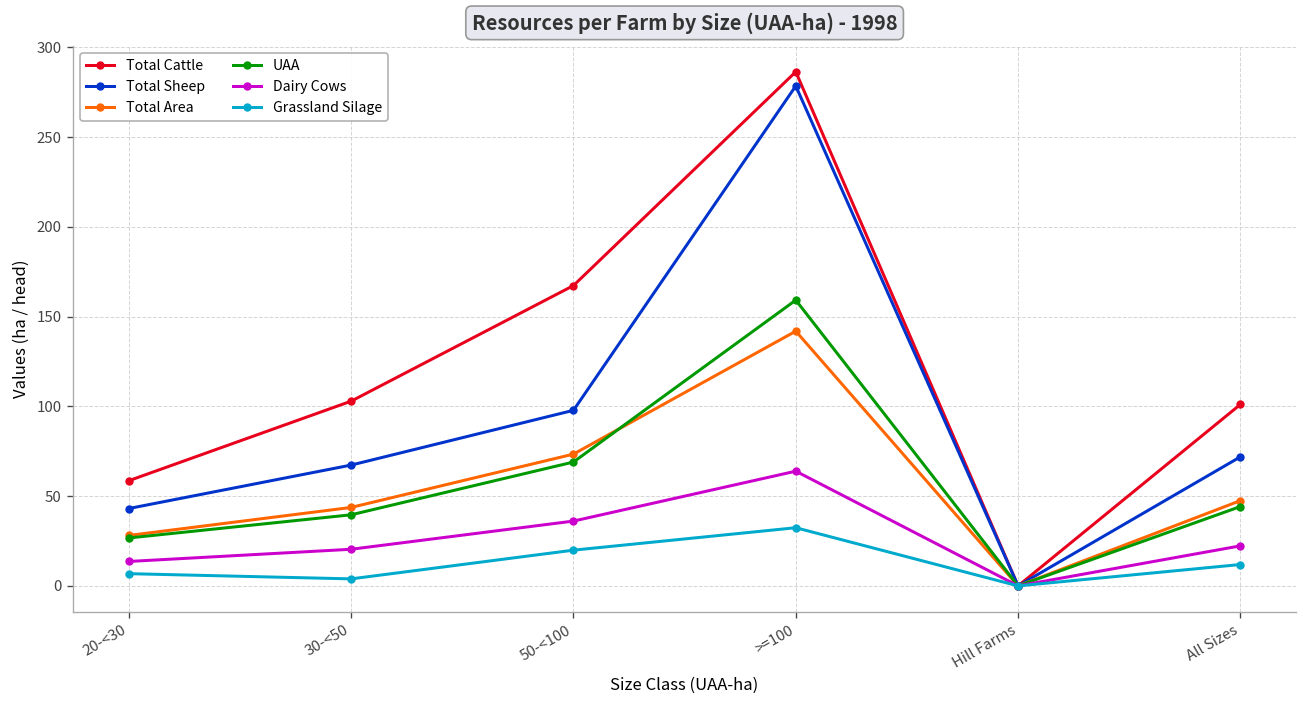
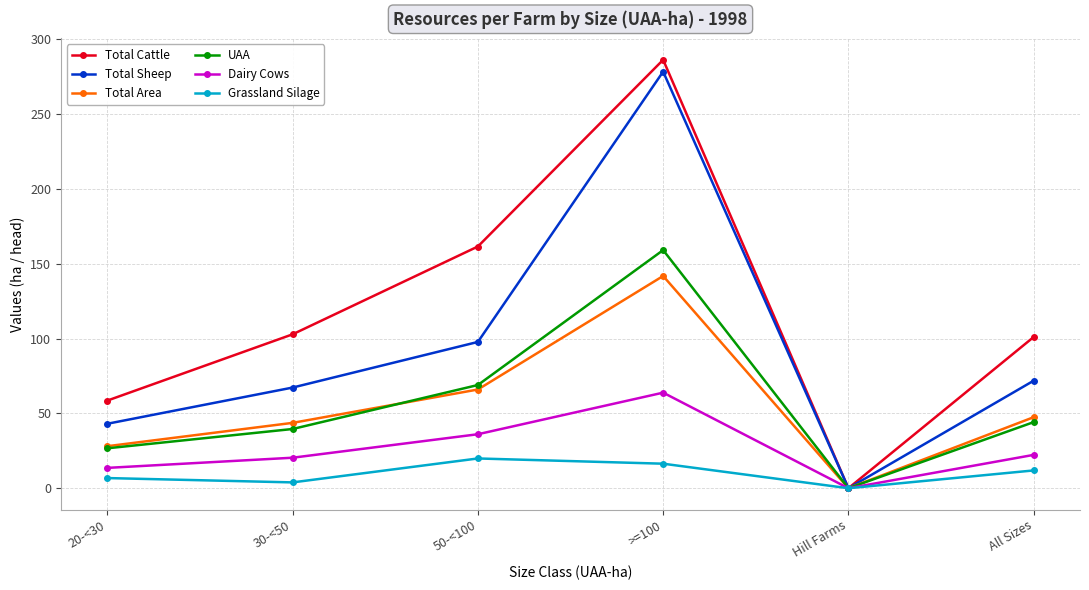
Total Cattle, 50-<100: 167 -> 162
Total Area, 50-<100: 73 -> 66
Grassland Silage, >=100: 32 -> 16
